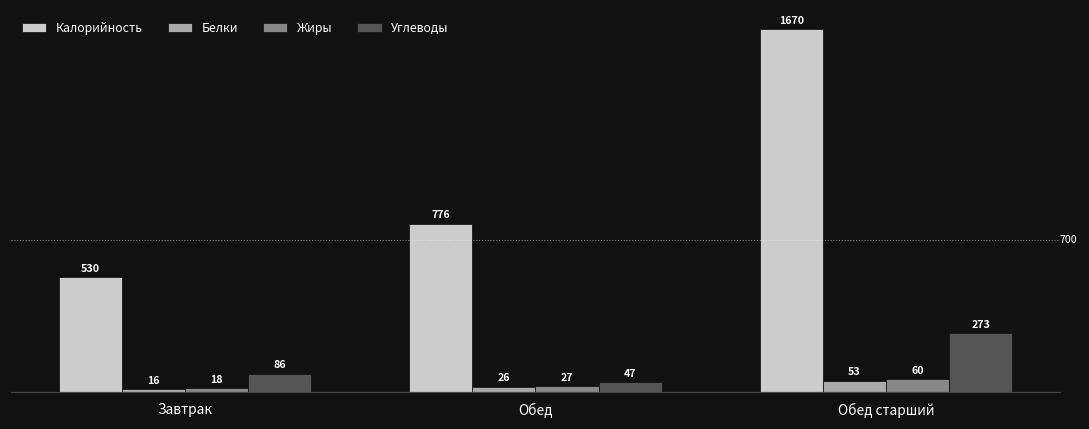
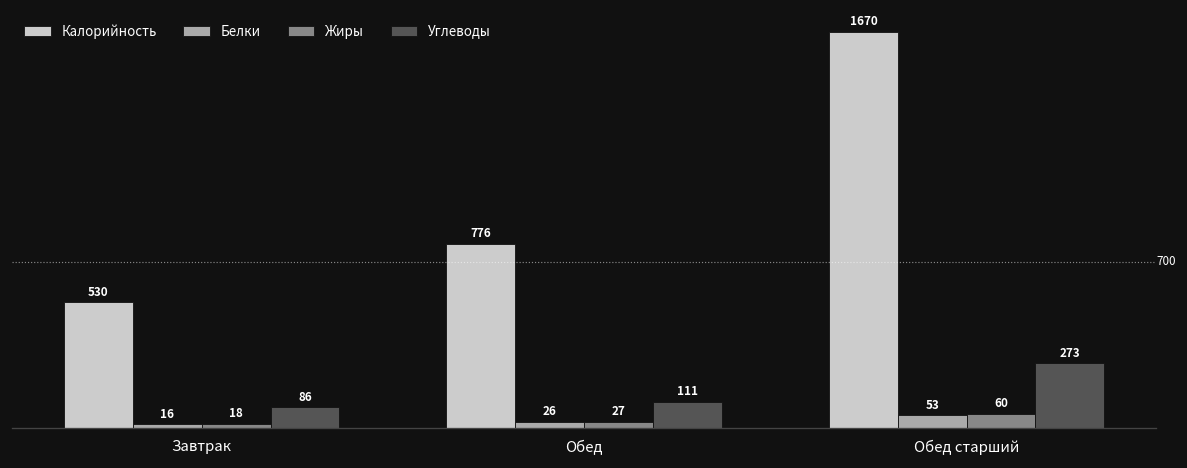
Углеводы, Обед: 47 -> 111
